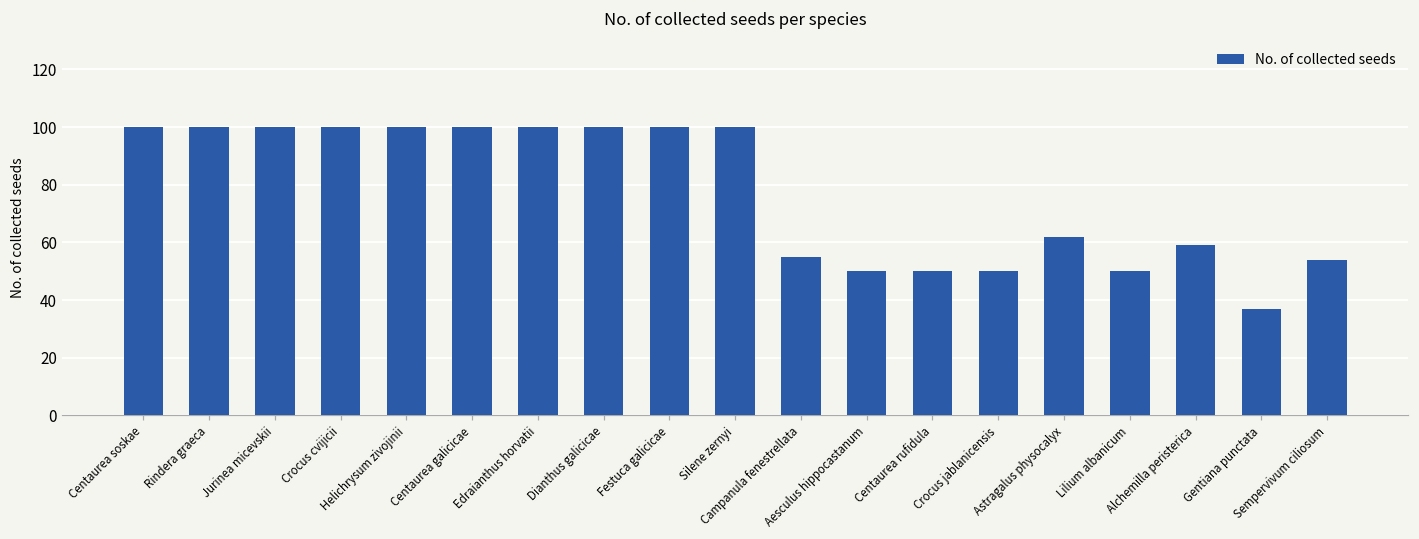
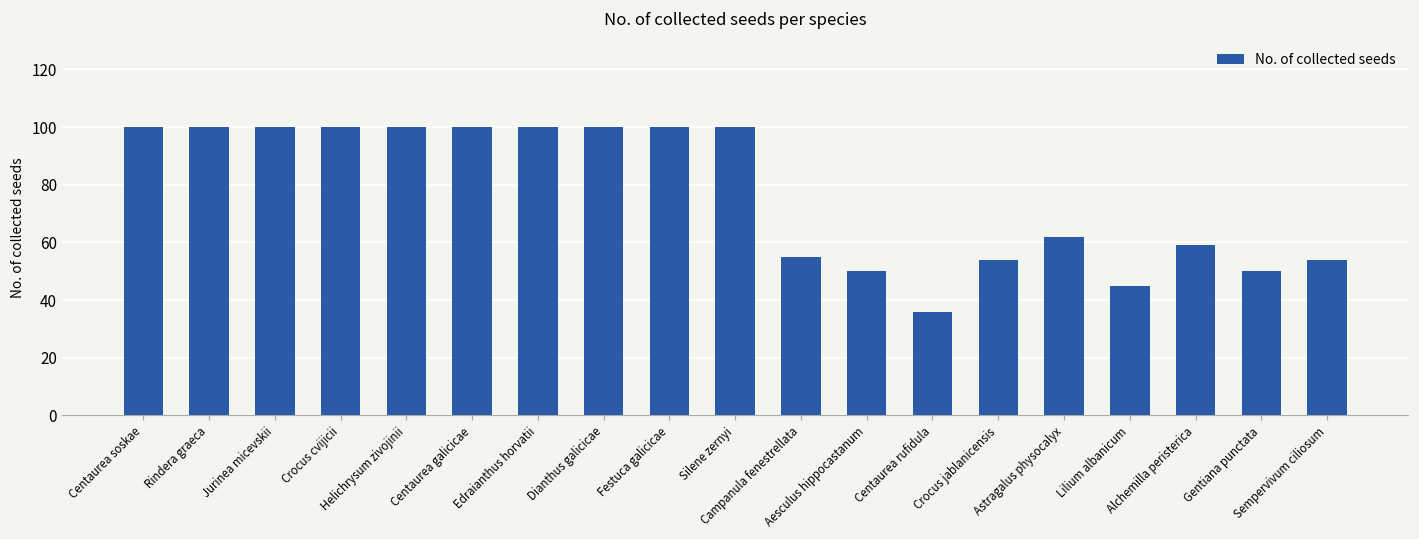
Centaurea rufidula: 50 -> 36
Crocus jablanicensis: 50 -> 54
Lilium albanicum: 50 -> 45
Gentiana punctata: 37 -> 50
